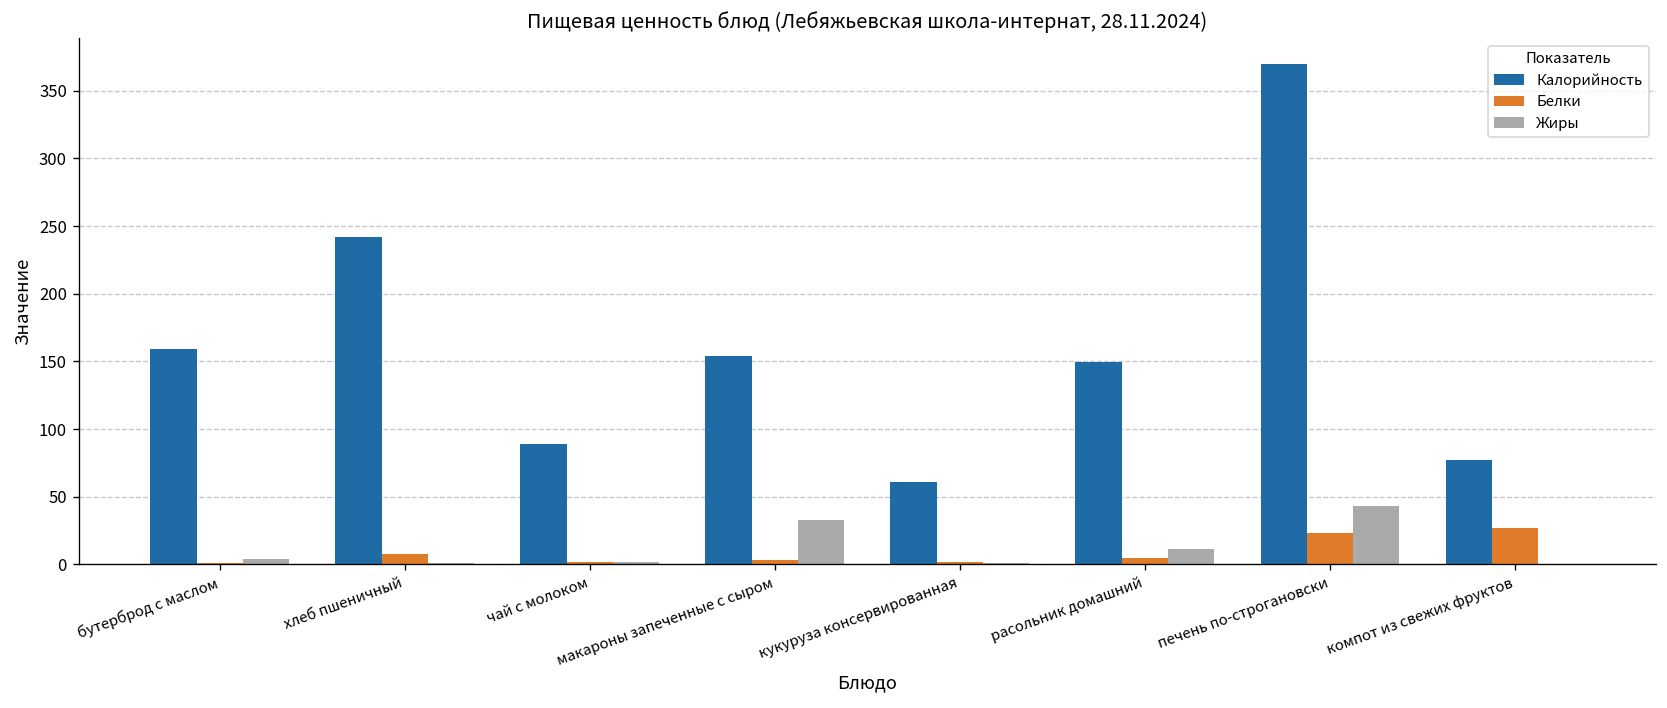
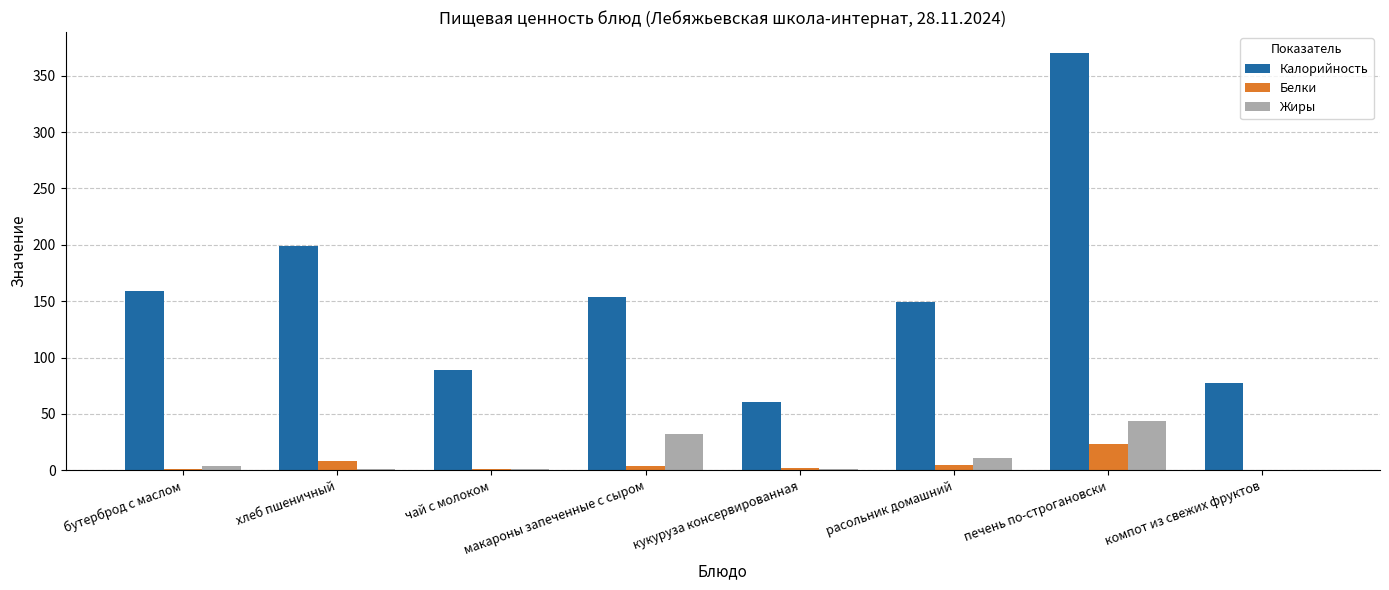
Калорийность, хлеб пшеничный: 242 -> 199
Белки, компот из свежих фруктов: 27 -> 0
